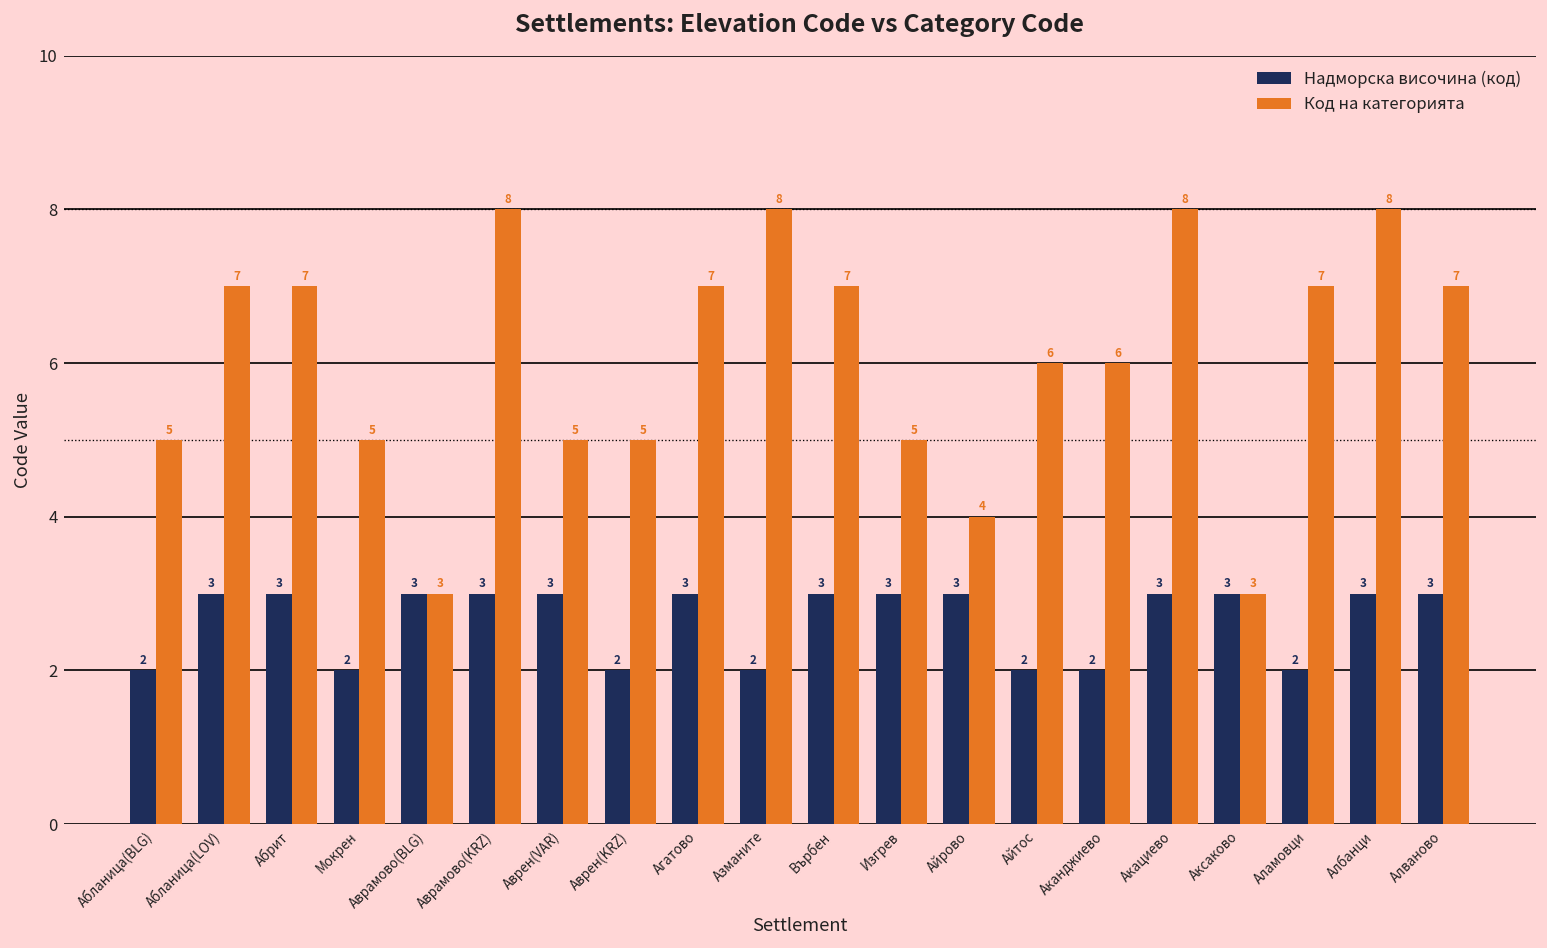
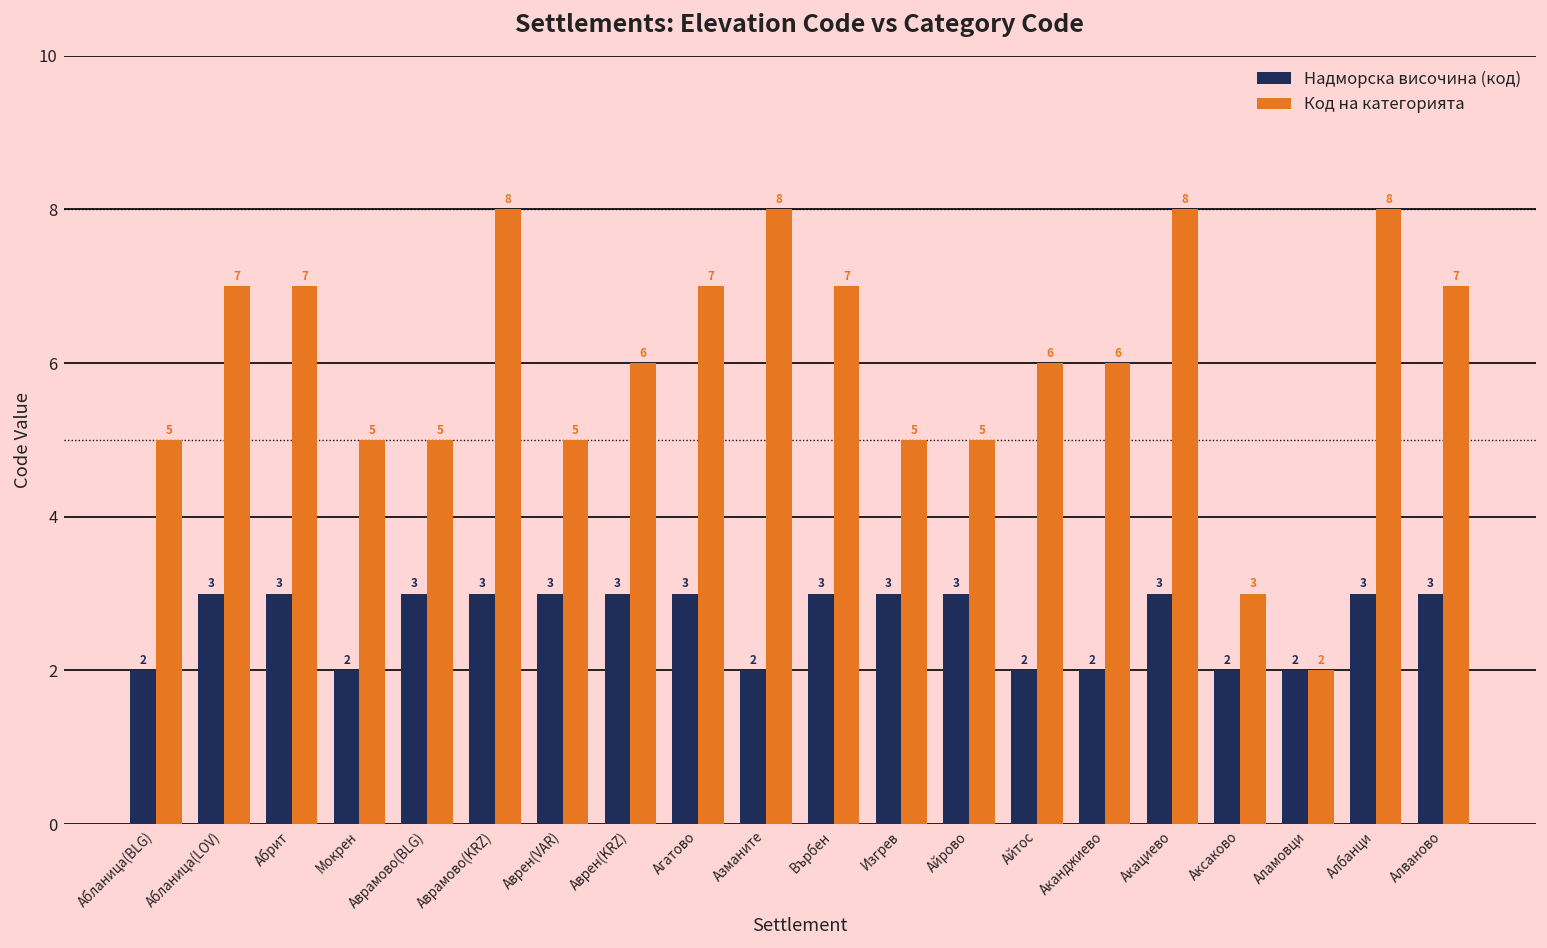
Код на категорията, Аврамово(BLG): 3 -> 5
Надморска височина (код), Аврен(KRZ): 2 -> 3
Код на категорията, Аврен(KRZ): 5 -> 6
Код на категорията, Айрово: 4 -> 5
Надморска височина (код), Аксаково: 3 -> 2
Код на категорията, Аламовци: 7 -> 2
